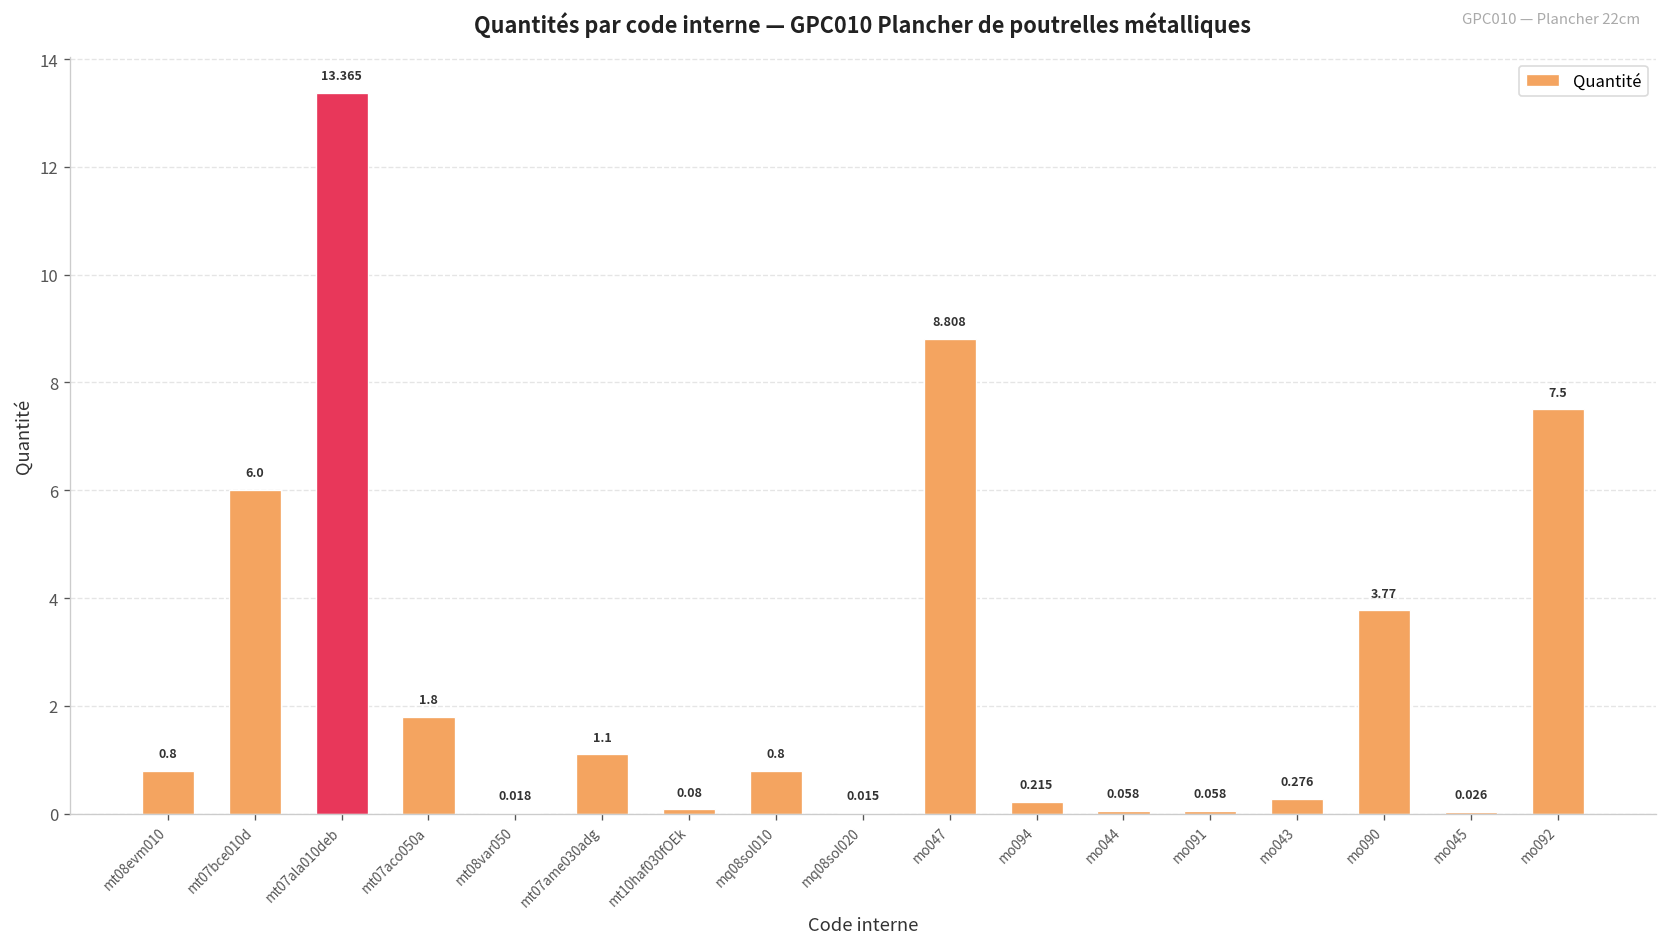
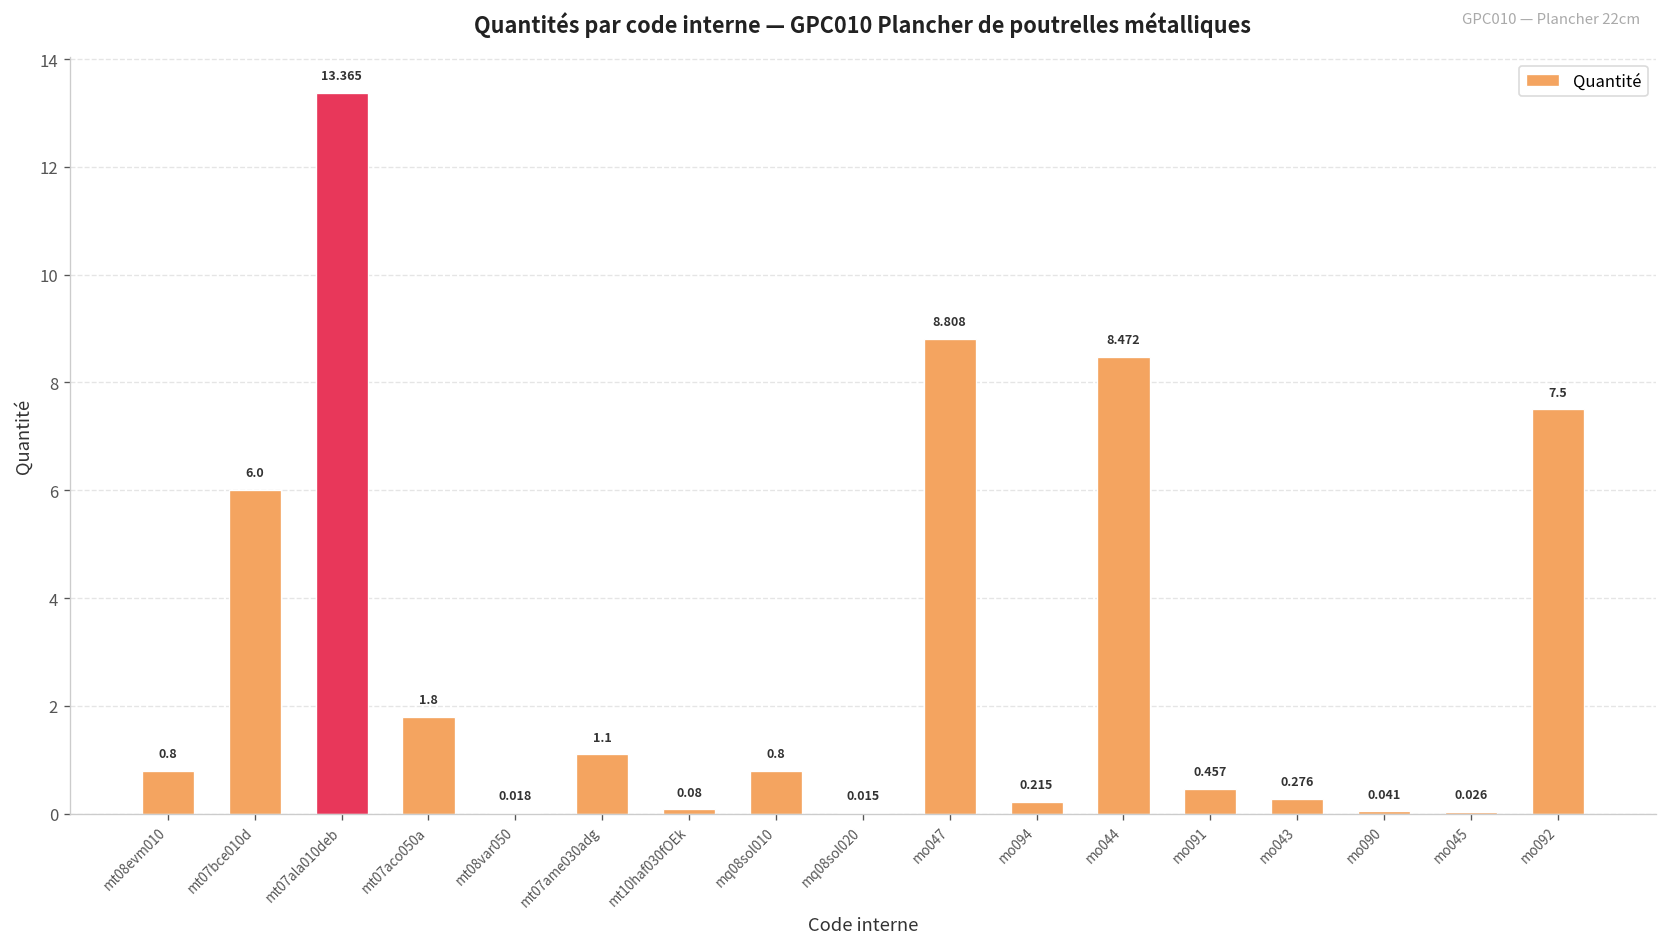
mo044: 0.058 -> 8.472
mo091: 0.058 -> 0.457
mo090: 3.77 -> 0.041
